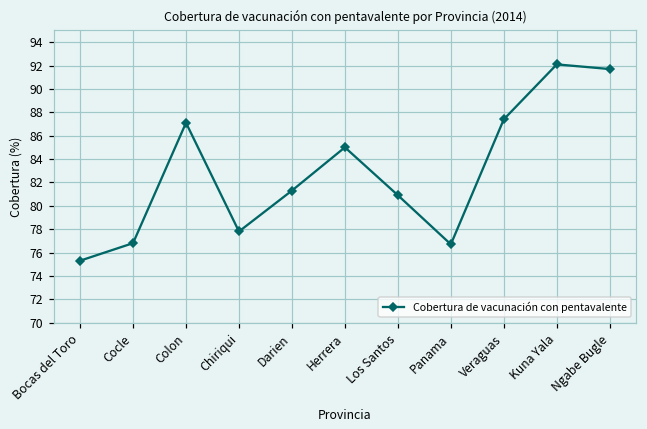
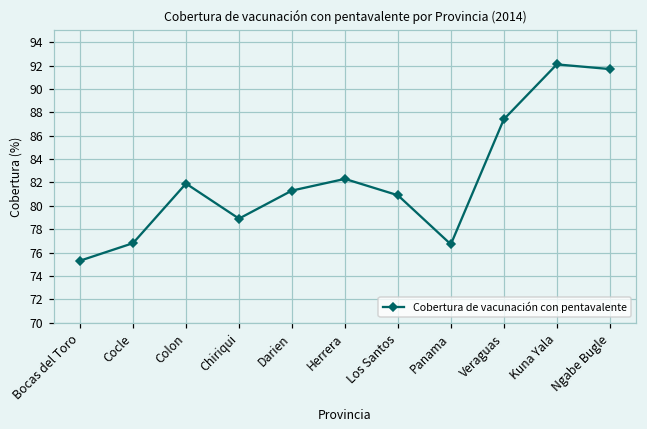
Colon: 87.1 -> 81.9
Chiriqui: 77.8 -> 78.9
Herrera: 85.0 -> 82.3
